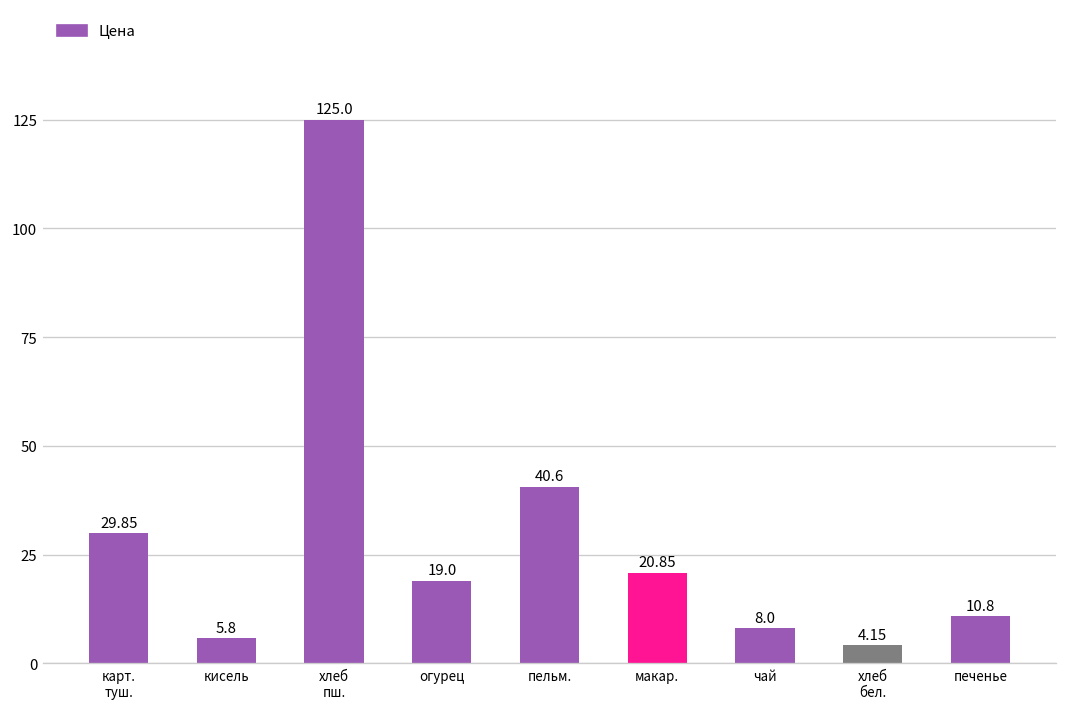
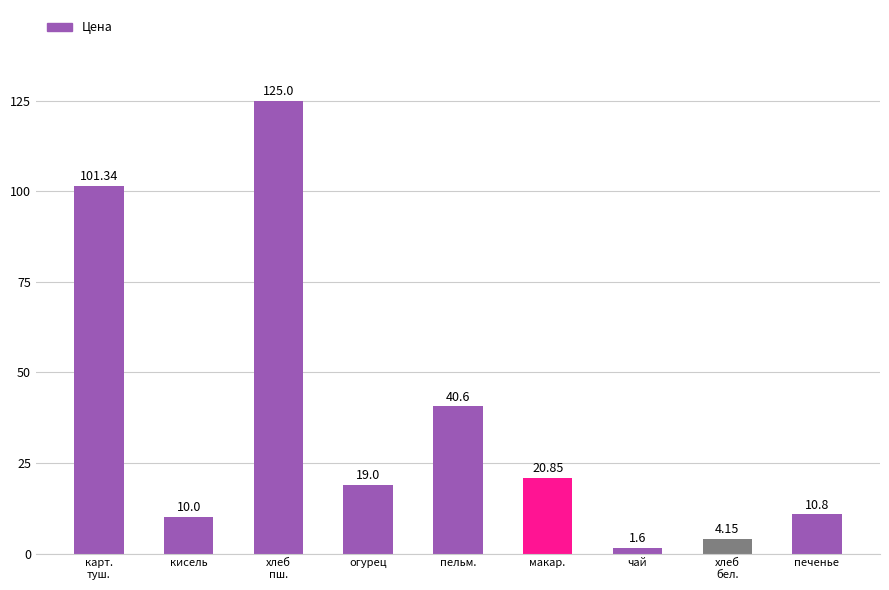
карт. туш.: 29.85 -> 101.34
кисель: 5.8 -> 10.0
чай: 8.0 -> 1.6
